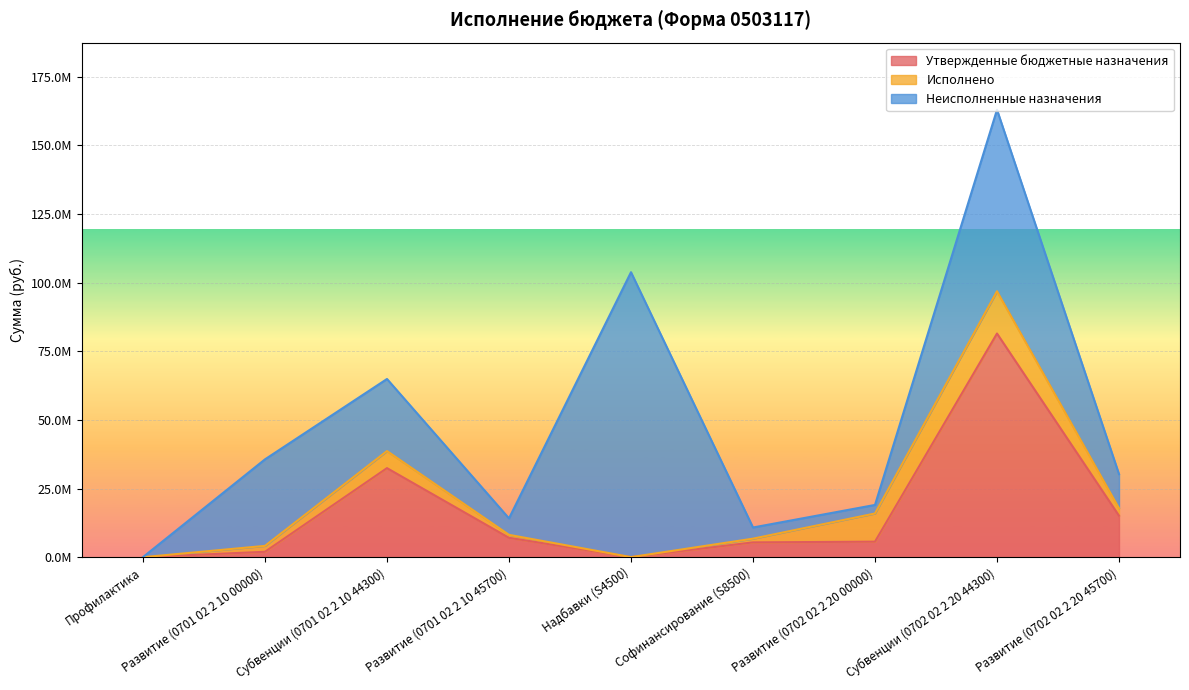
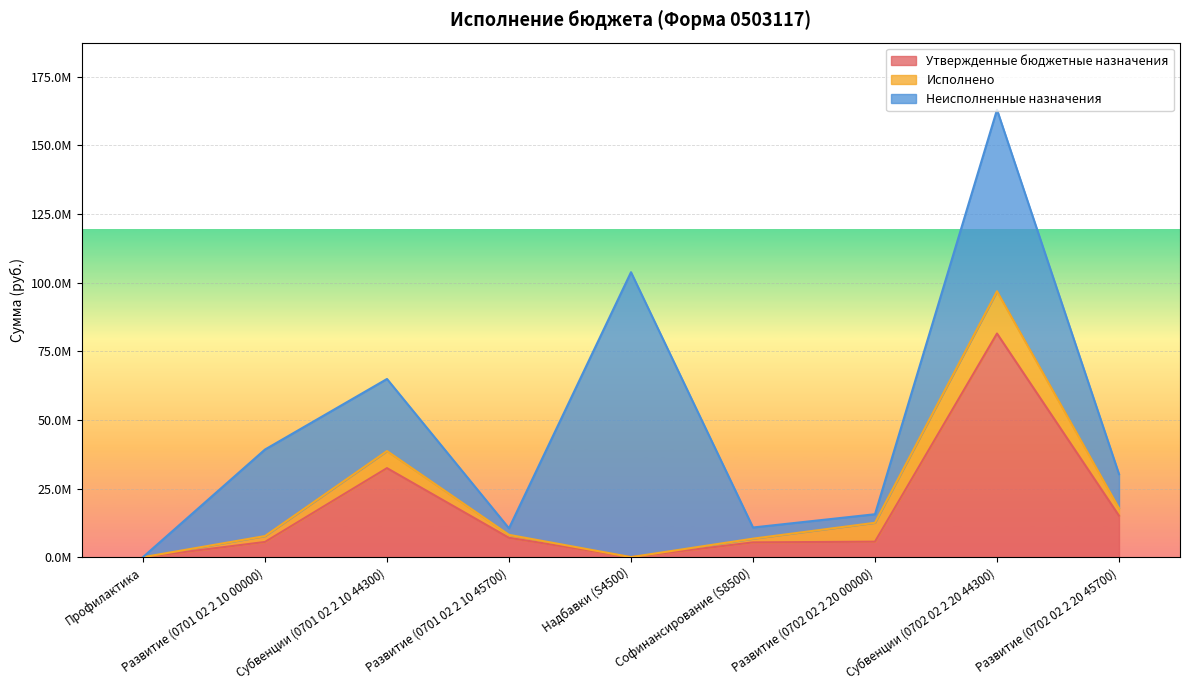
Утвержденные бюджетные назначения, Развитие (0701 02 2 10 00000): 2000000 -> 6000000
Неисполненные назначения, Развитие (0701 02 2 10 45700): 6000000 -> 2000000
Исполнено, Развитие (0702 02 2 20 00000): 10000000 -> 7000000
